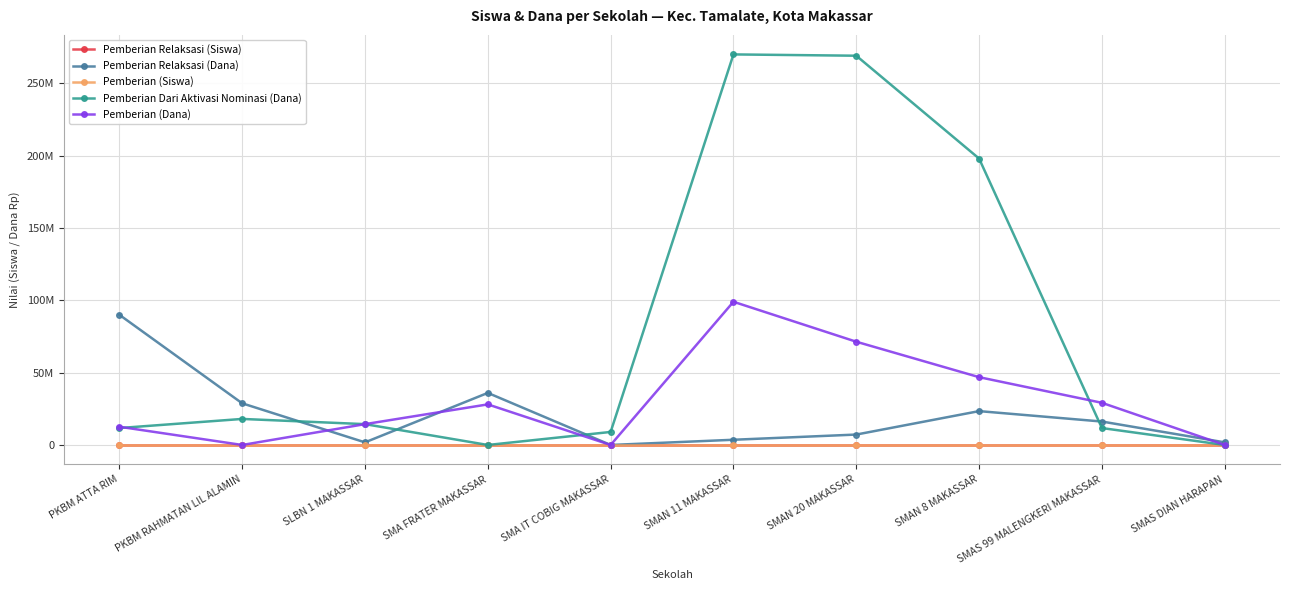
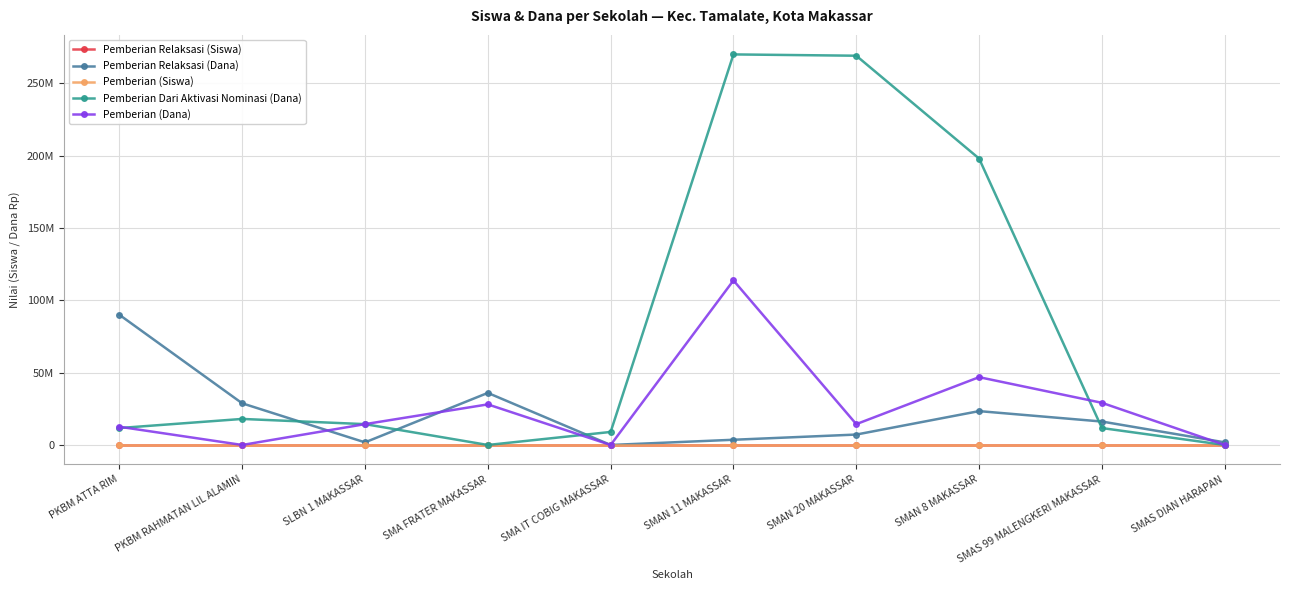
Pemberian (Dana), SMAN 11 MAKASSAR: 99000000 -> 114000000
Pemberian (Dana), SMAN 20 MAKASSAR: 71000000 -> 14000000
